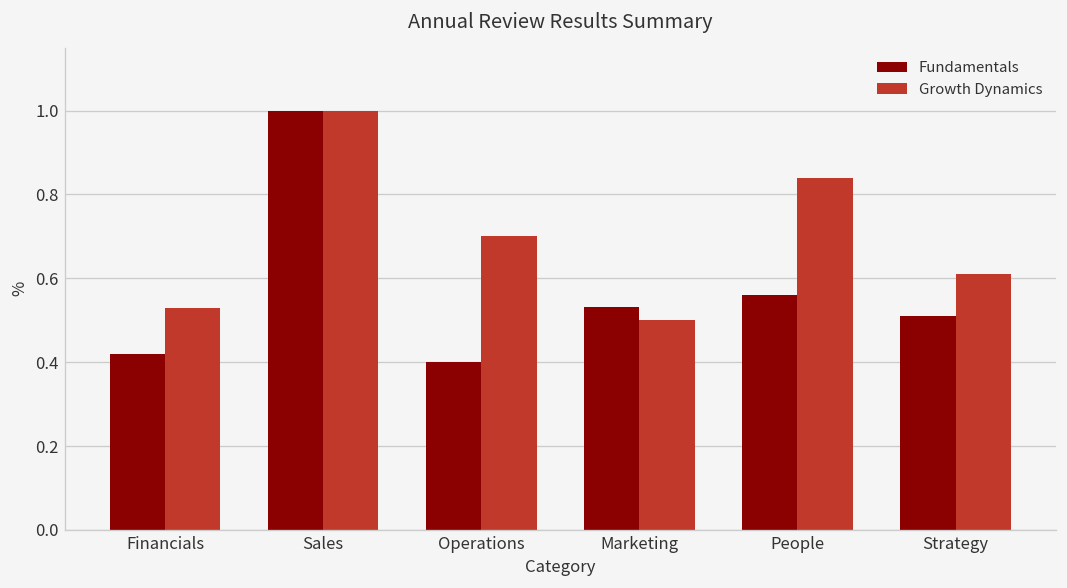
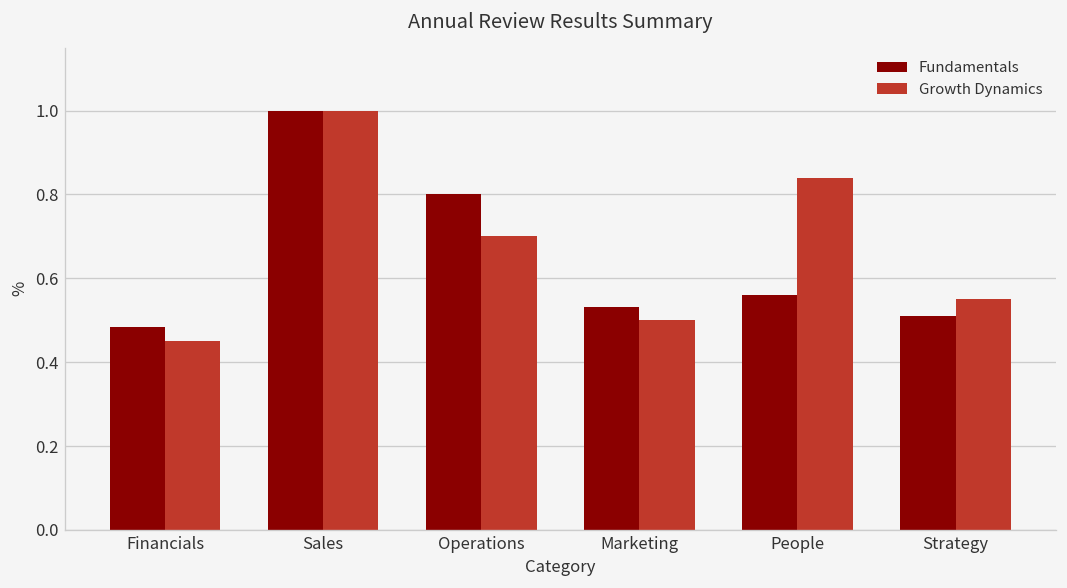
Fundamentals, Financials: 0.42 -> 0.48
Growth Dynamics, Financials: 0.53 -> 0.45
Fundamentals, Operations: 0.4 -> 0.8
Growth Dynamics, Strategy: 0.61 -> 0.55
